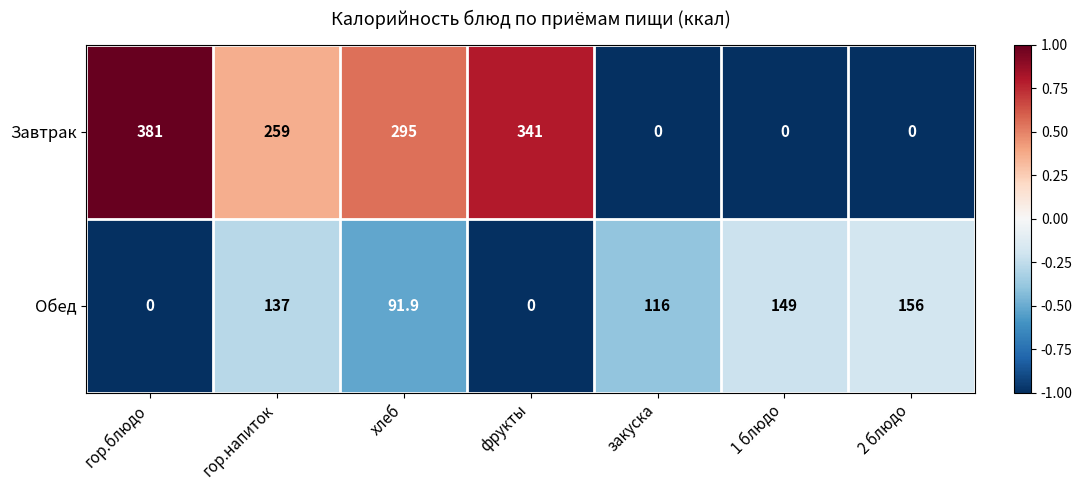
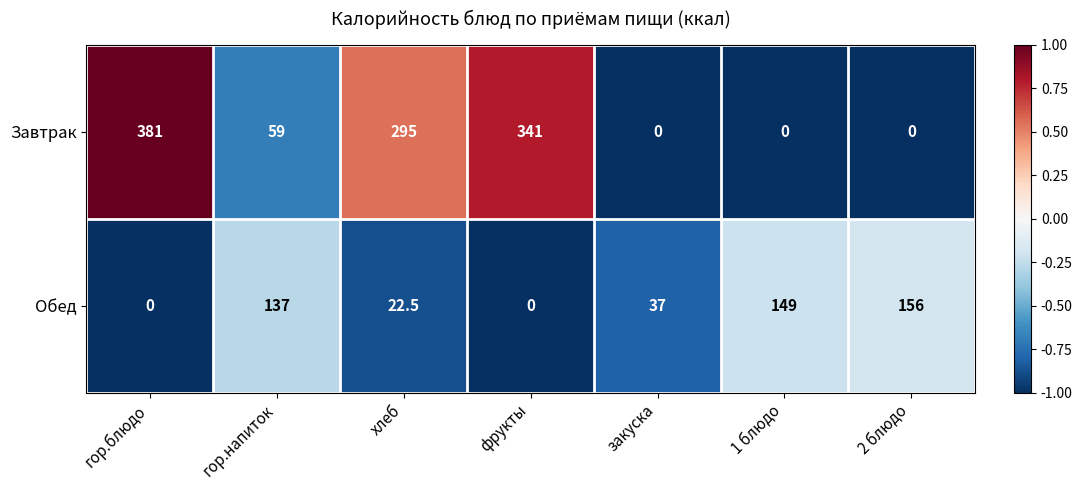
Завтрак, гор.напиток: 259 -> 59
Обед, хлеб: 91.9 -> 22.5
Обед, закуска: 116 -> 37
